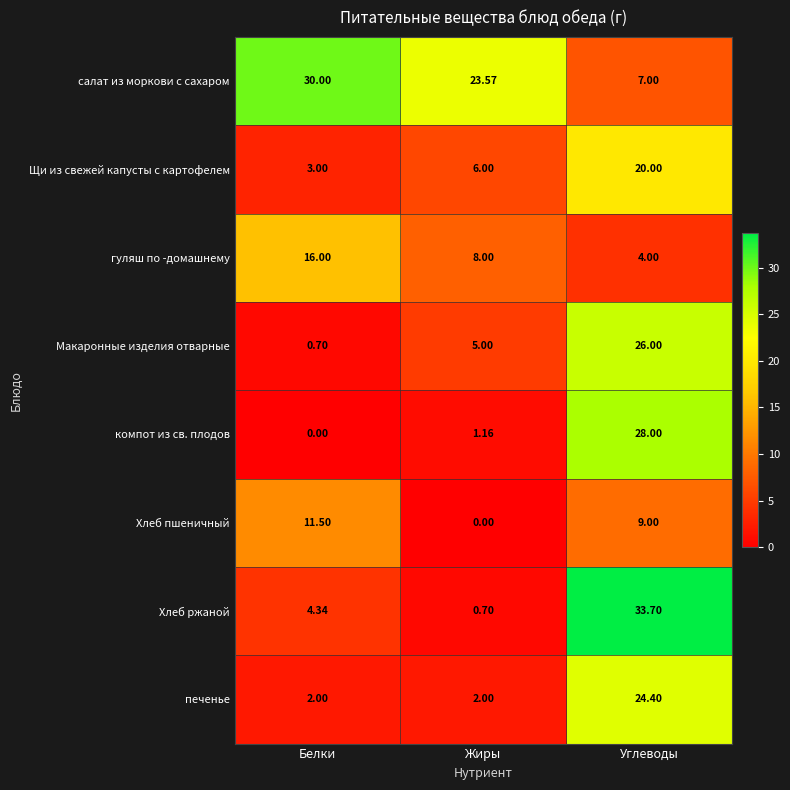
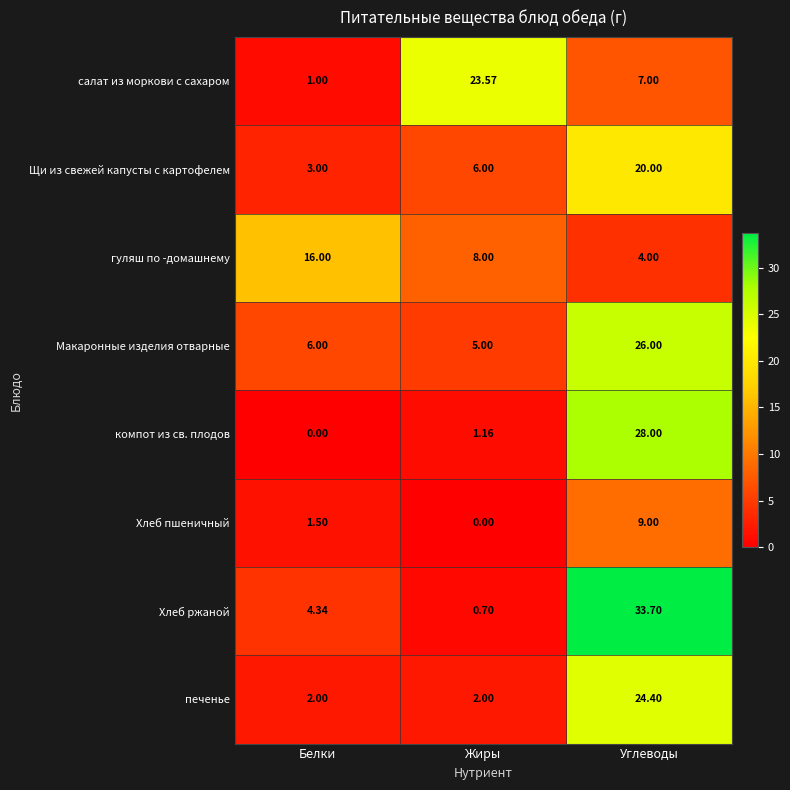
салат из моркови с сахаром, Белки: 30.00 -> 1.00
Макаронные изделия отварные, Белки: 0.70 -> 6.00
Хлеб пшеничный, Белки: 11.50 -> 1.50
